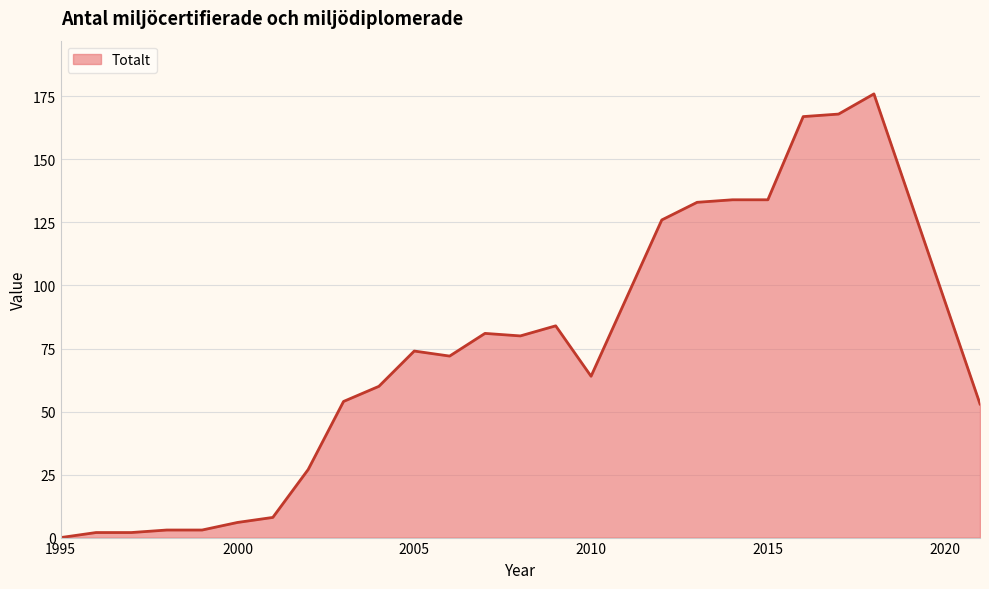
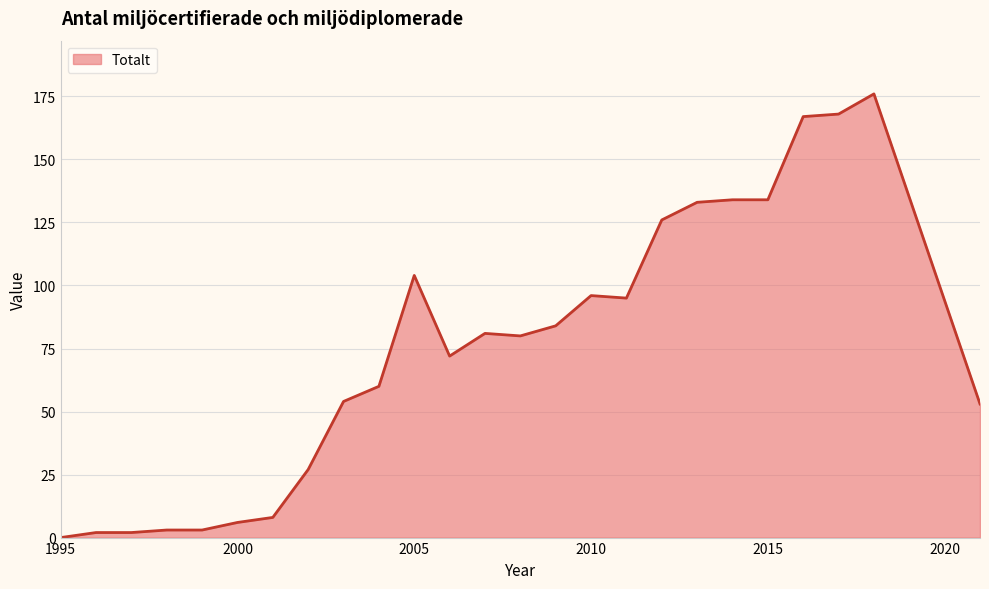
2005: 74 -> 104
2010: 64 -> 96
